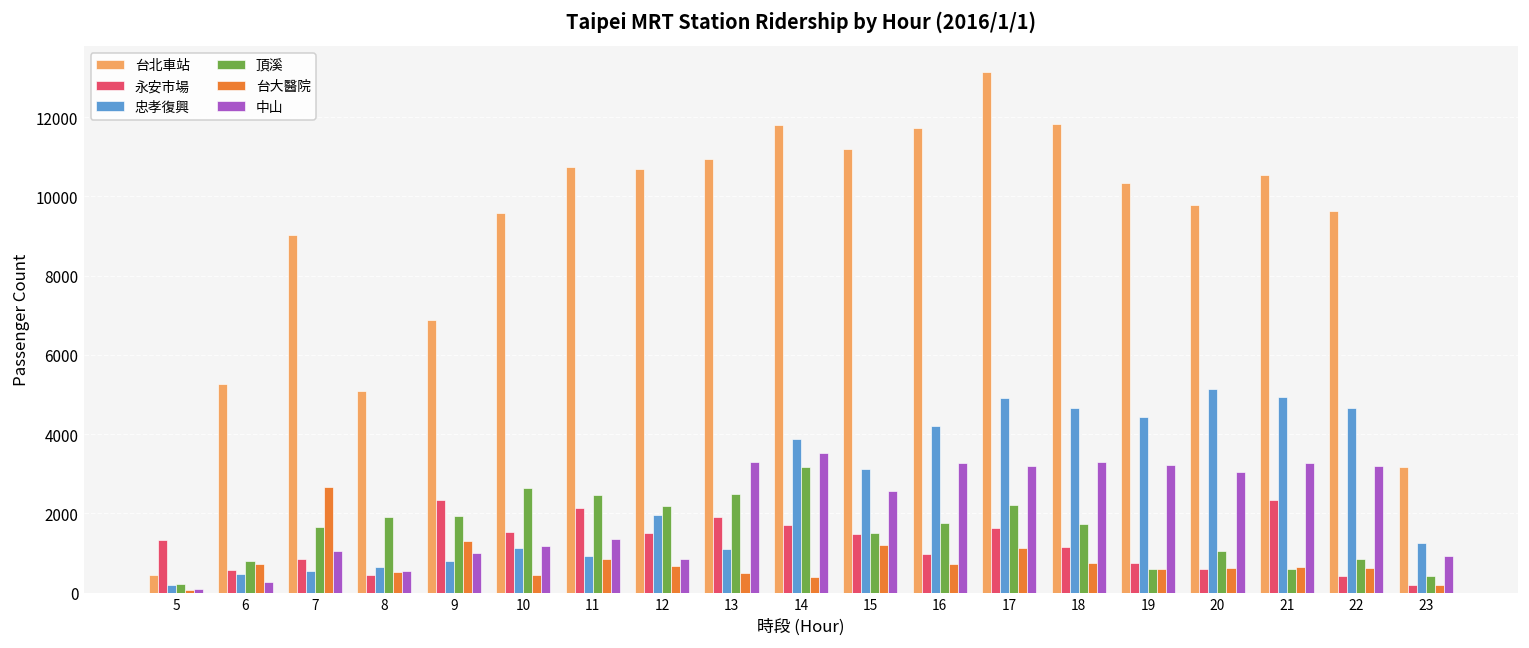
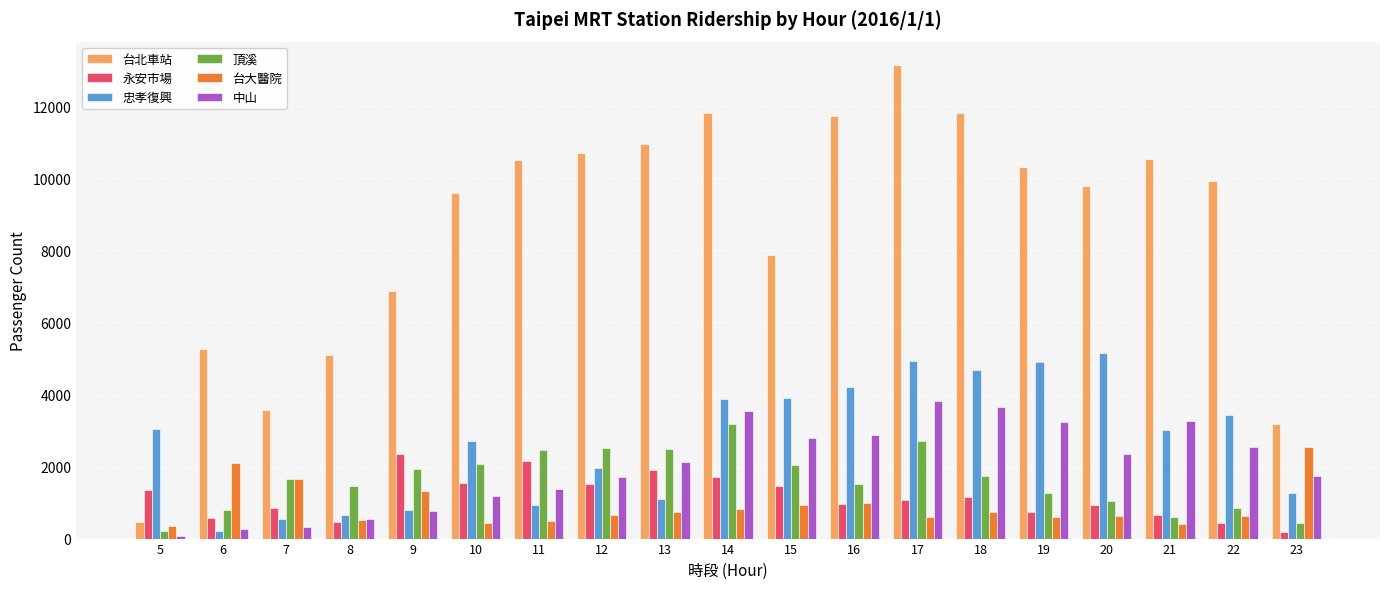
忠孝復興, 5: 200 -> 3100
台大醫院, 5: 100 -> 400
忠孝復興, 6: 500 -> 200
台大醫院, 6: 700 -> 2100
台北車站, 7: 9000 -> 3600
台大醫院, 7: 2700 -> 1700
中山, 7: 1100 -> 300
頂溪, 8: 1900 -> 1500
中山, 9: 1000 -> 800
忠孝復興, 10: 1100 -> 2700
頂溪, 10: 2700 -> 2100
台北車站, 11: 10700 -> 10500
台大醫院, 11: 900 -> 500
頂溪, 12: 2200 -> 2500
中山, 12: 800 -> 1700
台大醫院, 13: 500 -> 700
中山, 13: 3300 -> 2100
台大醫院, 14: 400 -> 800
台北車站, 15: 11200 -> 7900
忠孝復興, 15: 3100 -> 3900
頂溪, 15: 1500 -> 2000
台大醫院, 15: 1200 -> 900
中山, 15: 2600 -> 2800
頂溪, 16: 1700 -> 1500
台大醫院, 16: 700 -> 1000
中山, 16: 3300 -> 2900
永安市場, 17: 1600 -> 1100
頂溪, 17: 2200 -> 2700
台大醫院, 17: 1100 -> 600
中山, 17: 3200 -> 3800
中山, 18: 3300 -> 3700
忠孝復興, 19: 4400 -> 4900
頂溪, 19: 600 -> 1300
永安市場, 20: 600 -> 900
中山, 20: 3100 -> 2300
永安市場, 21: 2300 -> 600
忠孝復興, 21: 4900 -> 3000
台大醫院, 21: 600 -> 400
台北車站, 22: 9600 -> 9900
忠孝復興, 22: 4700 -> 3400
中山, 22: 3200 -> 2500
台大醫院, 23: 200 -> 2500
中山, 23: 900 -> 1700
